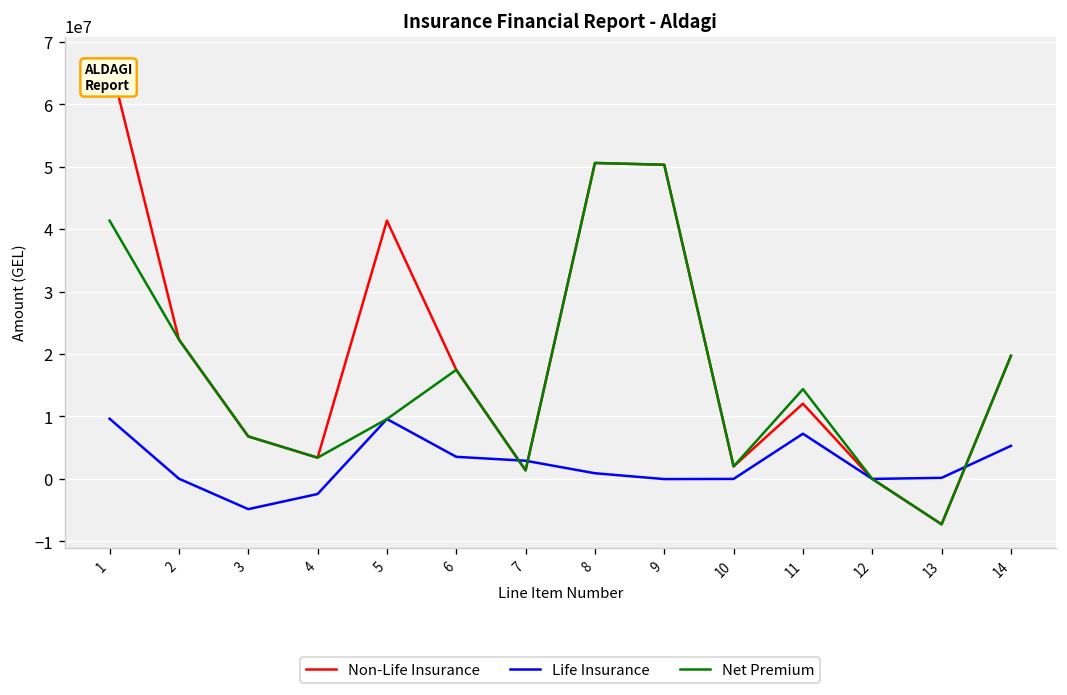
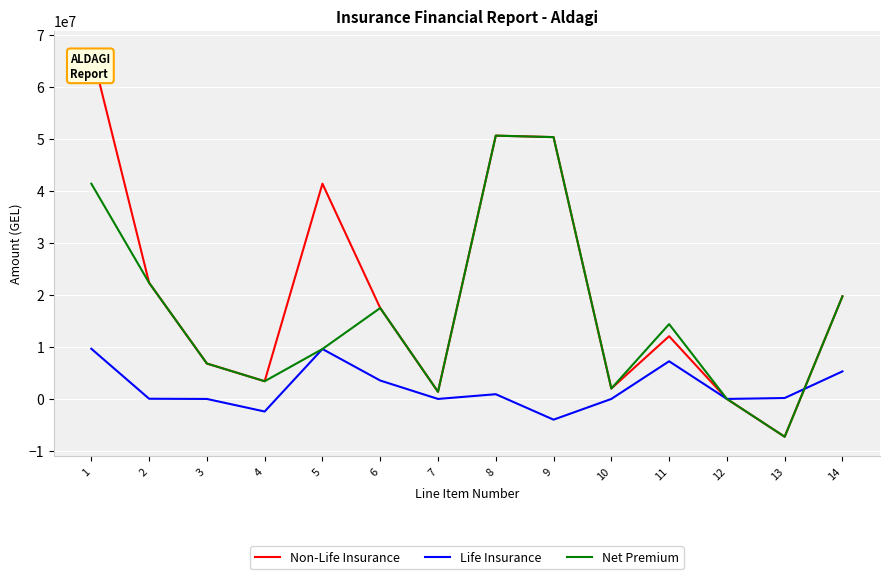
Life Insurance, 3: -5000000 -> 0
Life Insurance, 7: 3000000 -> 0
Life Insurance, 9: 0 -> -4000000
